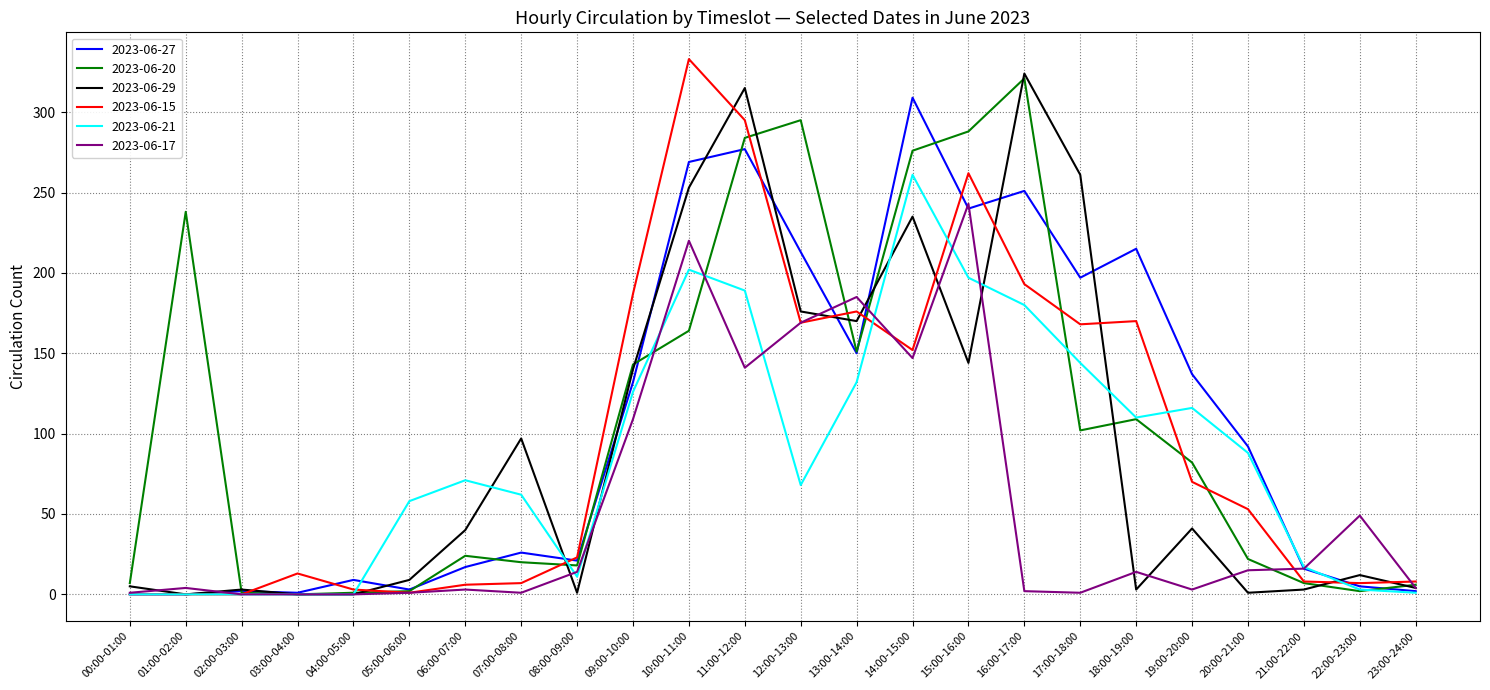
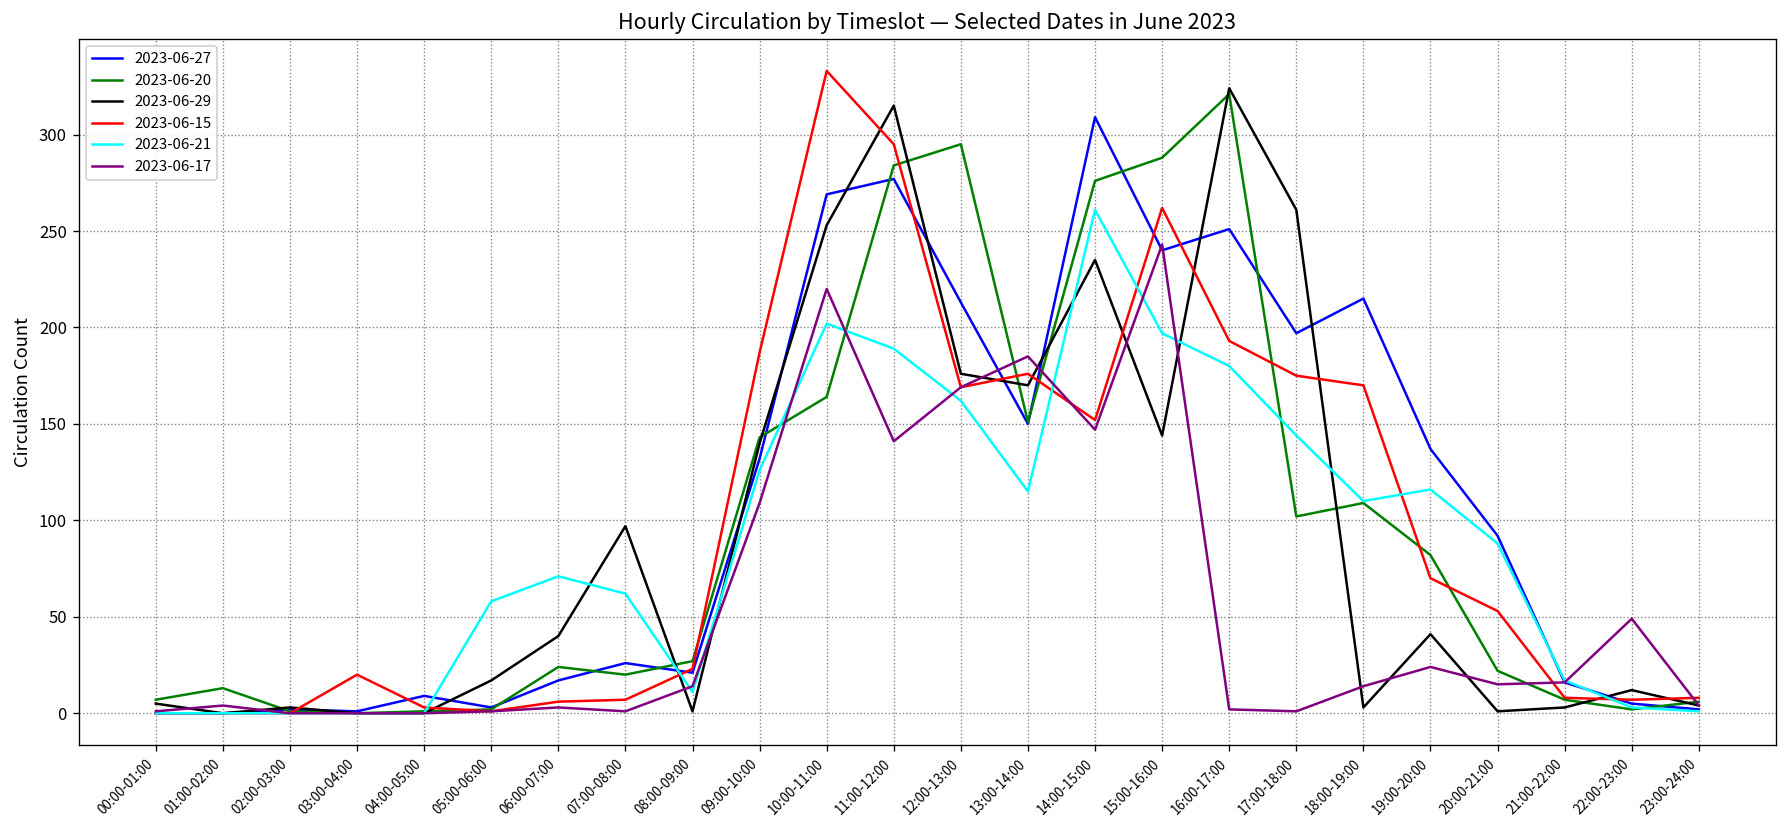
2023-06-20, 01:00-02:00: 238 -> 13
2023-06-15, 03:00-04:00: 13 -> 20
2023-06-29, 05:00-06:00: 9 -> 17
2023-06-20, 08:00-09:00: 18 -> 27
2023-06-21, 12:00-13:00: 68 -> 162
2023-06-21, 13:00-14:00: 132 -> 115
2023-06-15, 17:00-18:00: 168 -> 175
2023-06-17, 19:00-20:00: 3 -> 24
